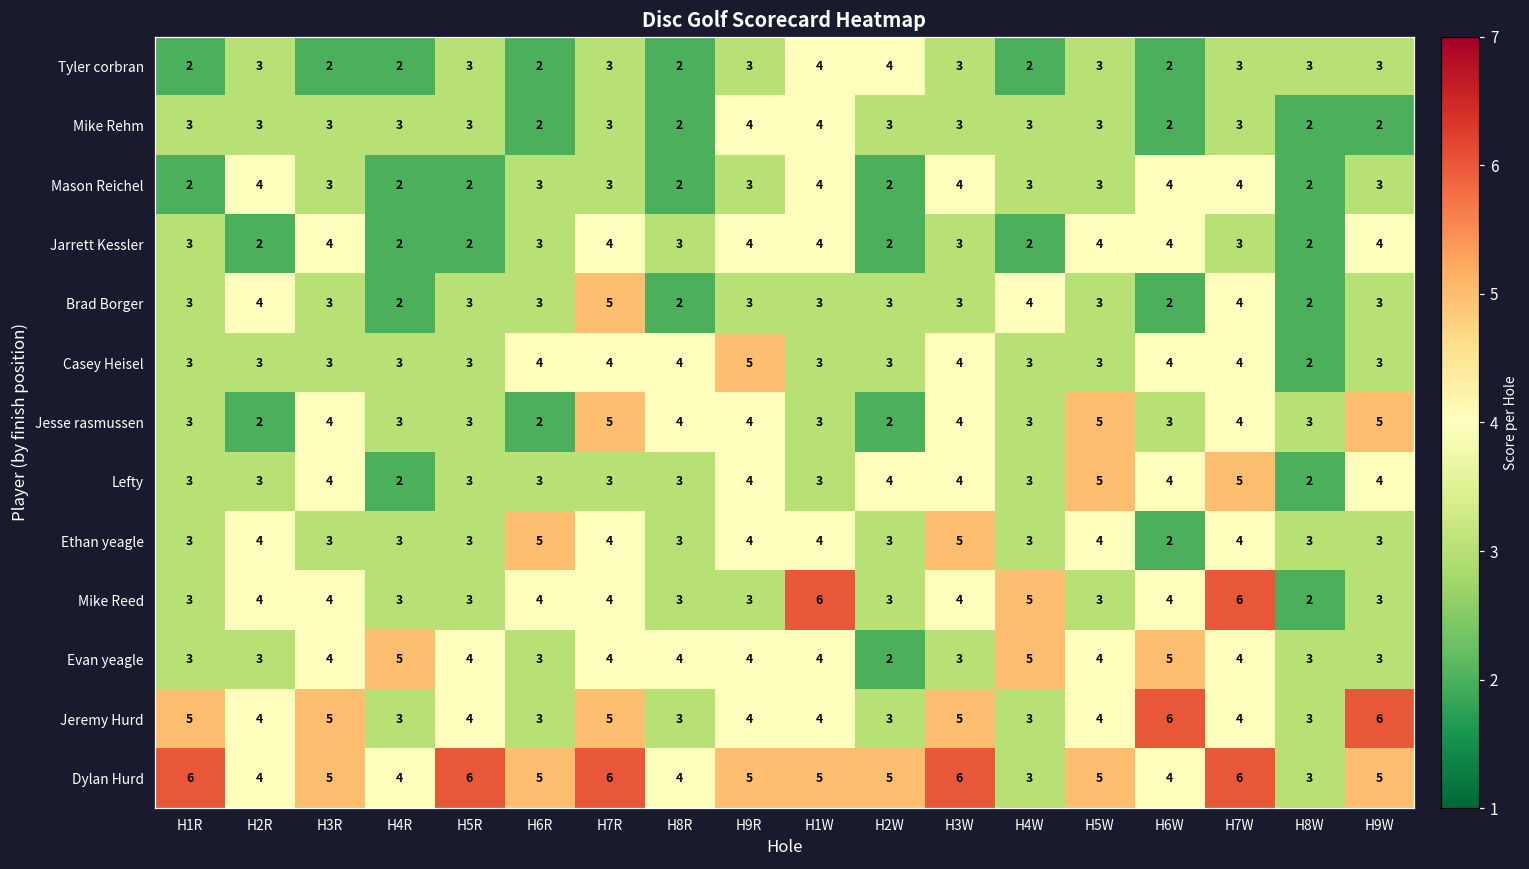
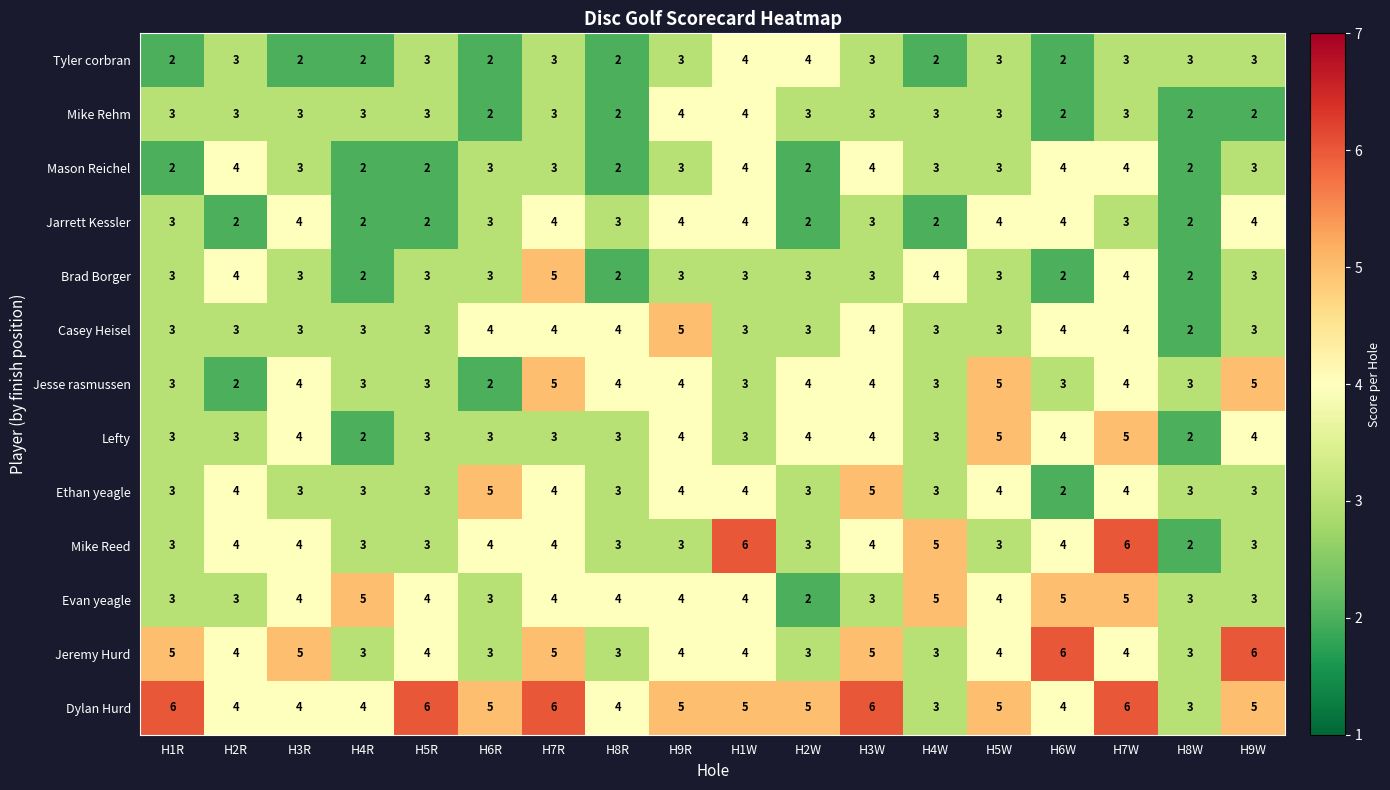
Jesse rasmussen, H2W: 2 -> 4
Evan yeagle, H7W: 4 -> 5
Dylan Hurd, H3R: 5 -> 4
